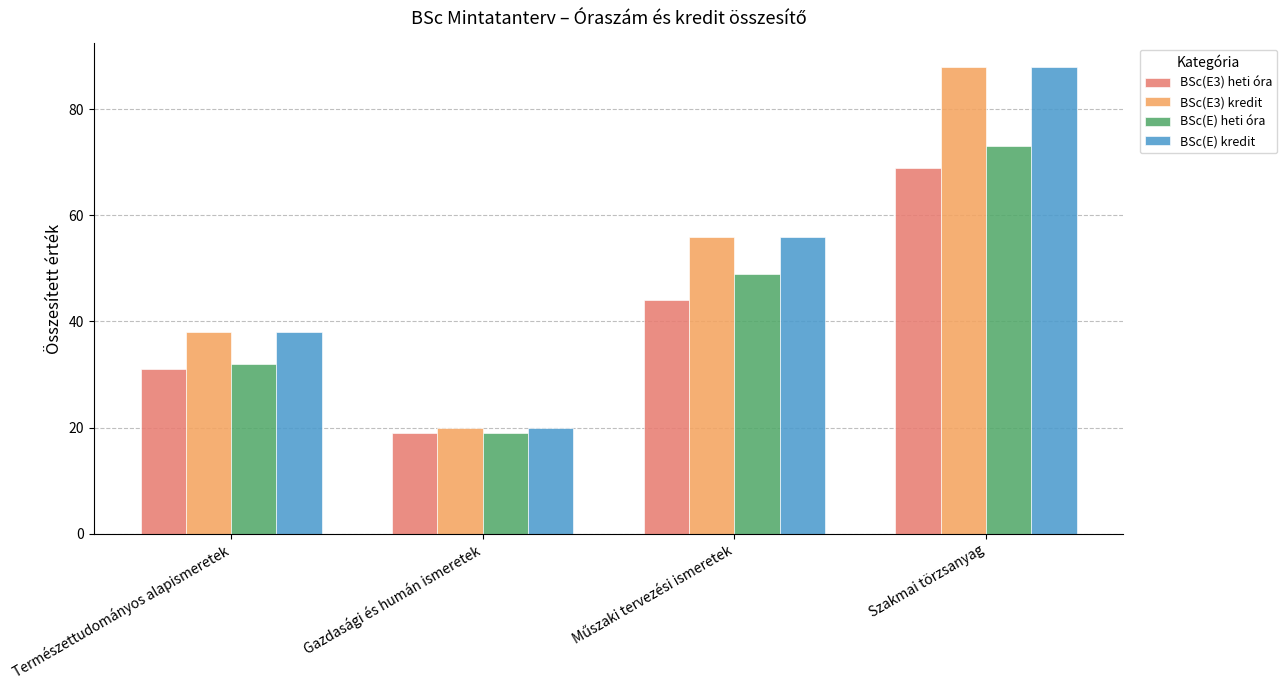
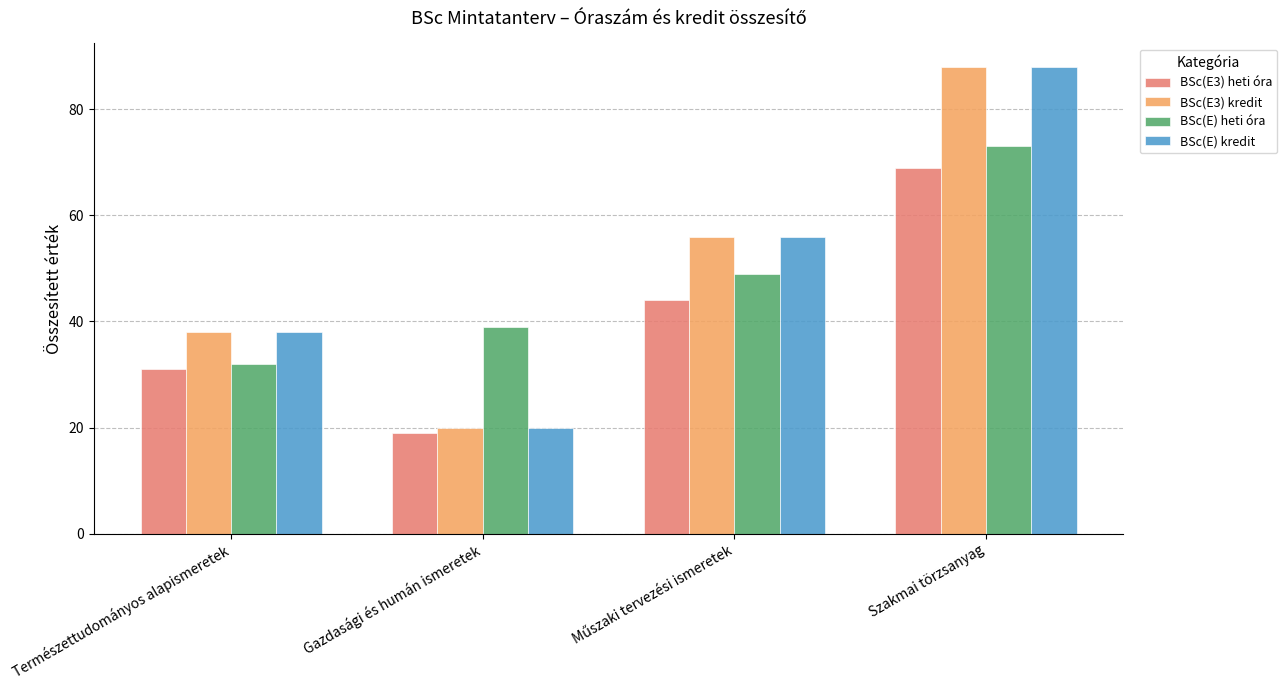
BSc(E) heti óra, Gazdasági és humán ismeretek: 19 -> 39
